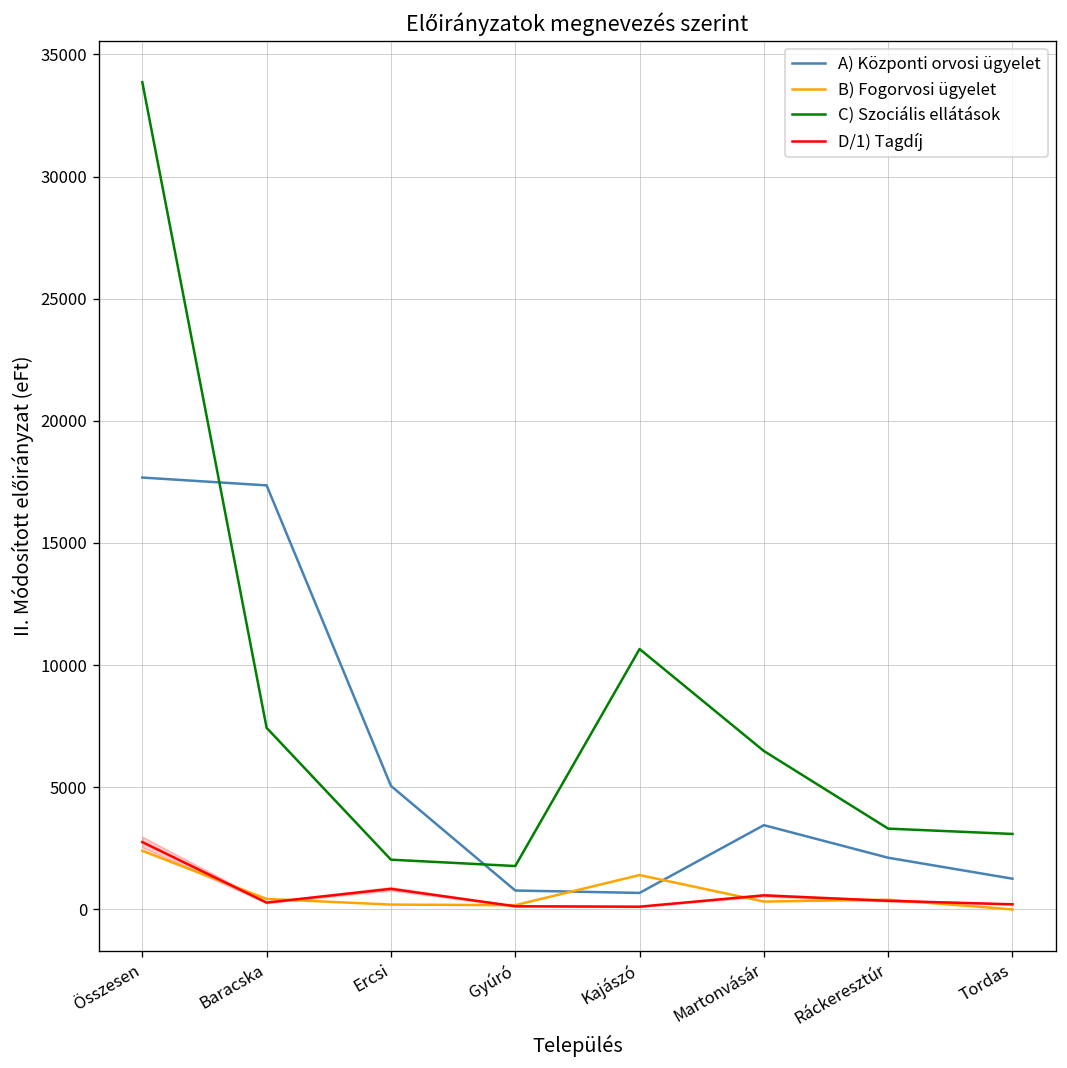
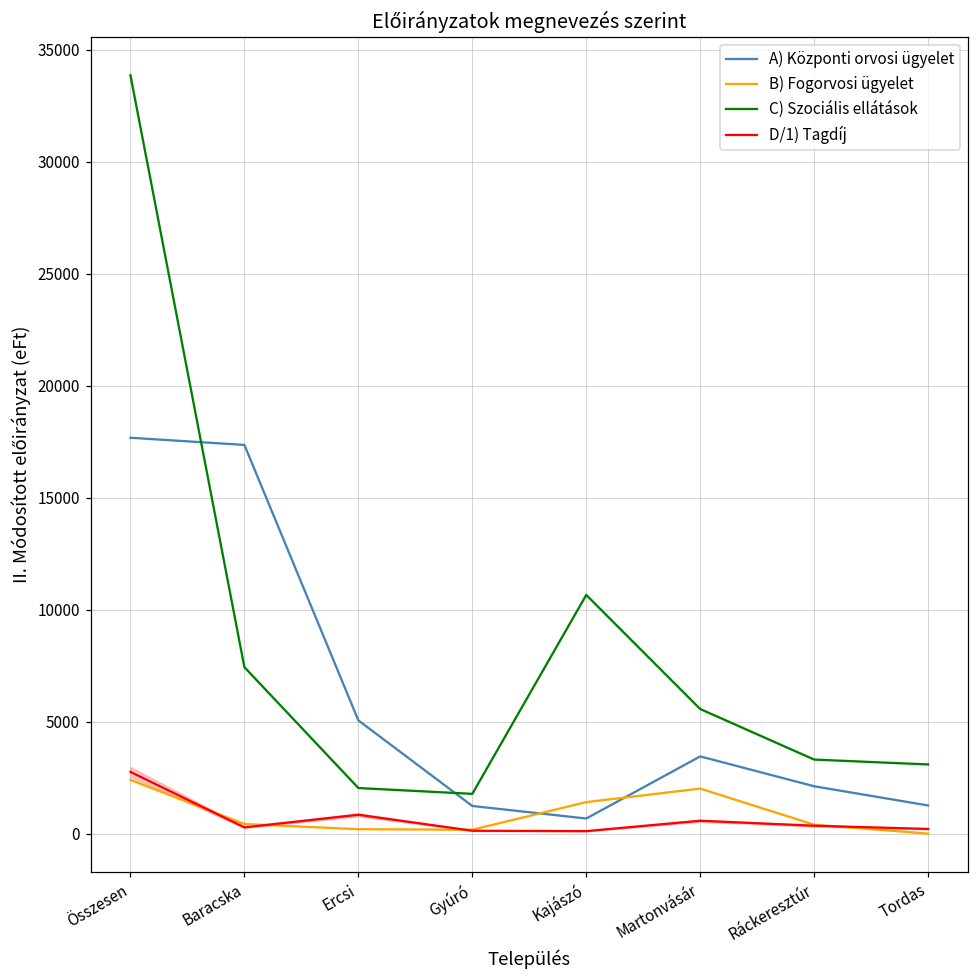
A) Központi orvosi ügyelet, Gyúró: 800 -> 1200
B) Fogorvosi ügyelet, Martonvásár: 300 -> 2000
C) Szociális ellátások, Martonvásár: 6500 -> 5600
